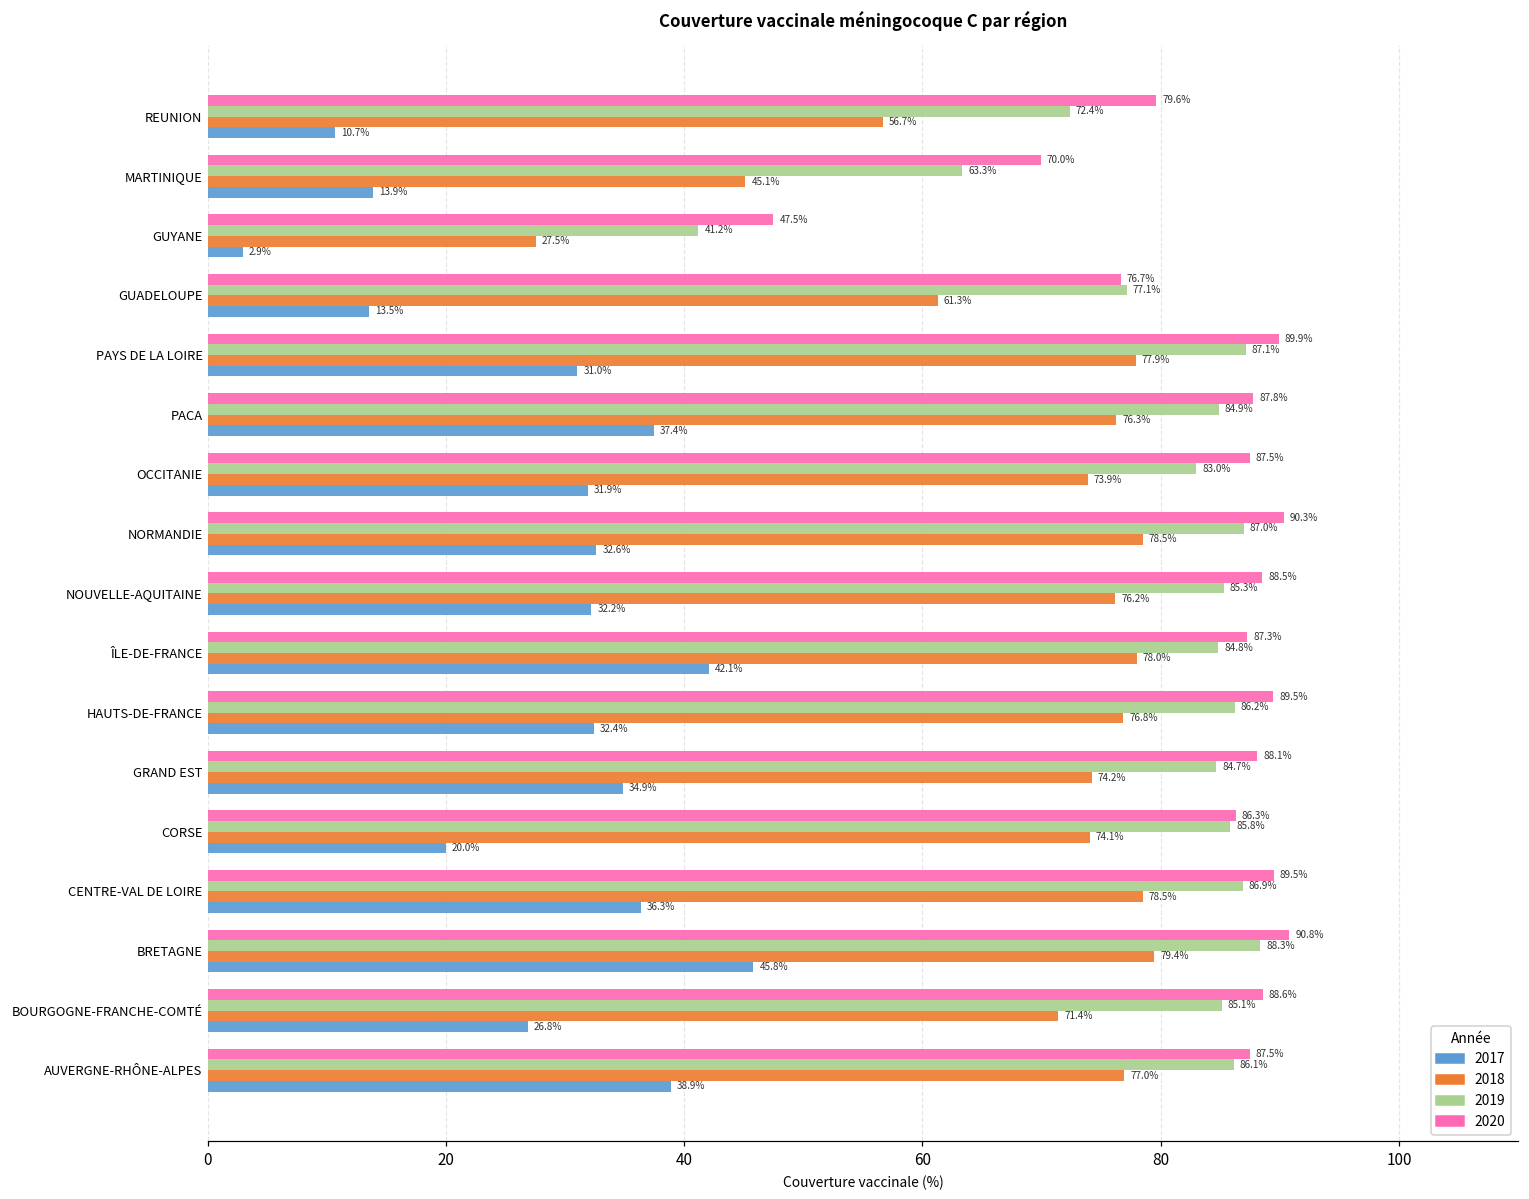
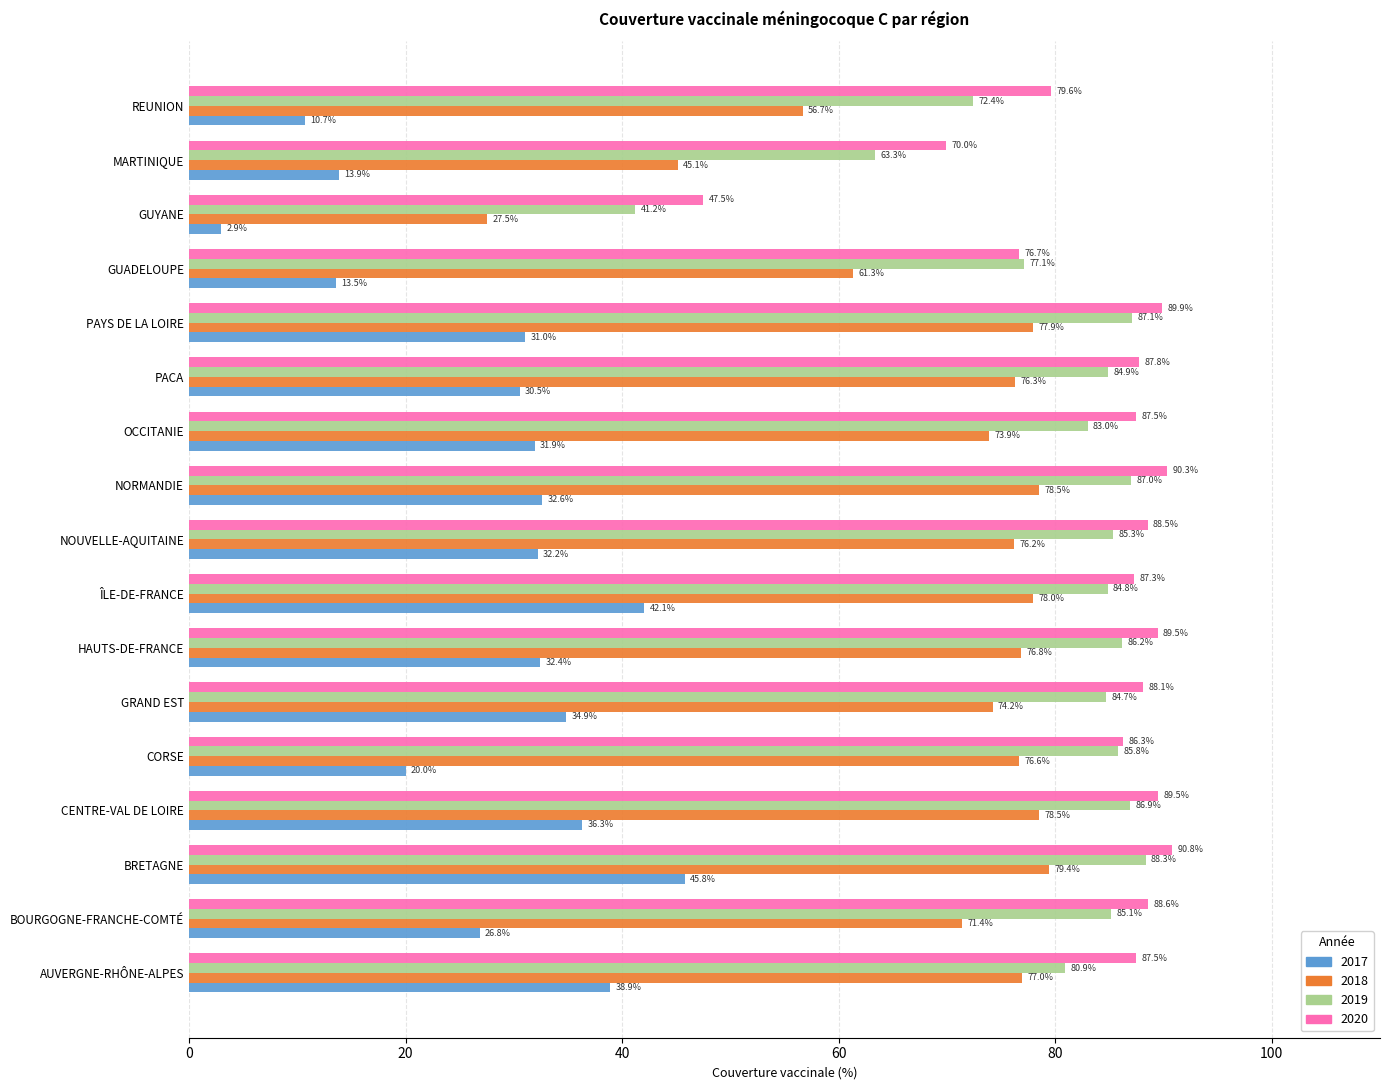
2017, PACA: 37.4% -> 30.5%
2018, CORSE: 74.1% -> 76.6%
2019, AUVERGNE-RHÔNE-ALPES: 86.1% -> 80.9%
